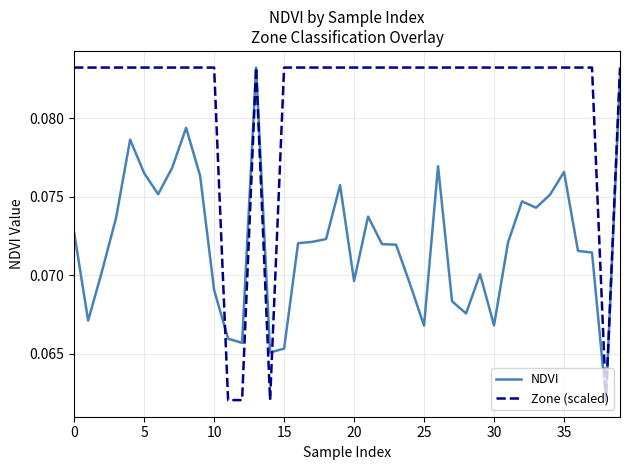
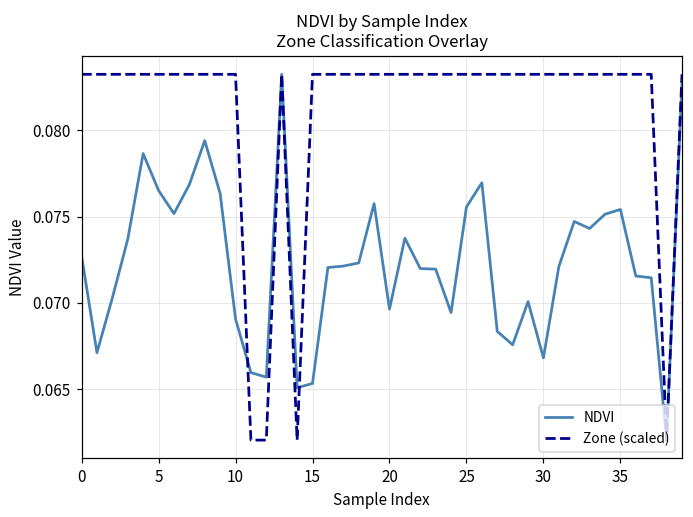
NDVI, 25: 0.0668 -> 0.0756
NDVI, 35: 0.0766 -> 0.0754
